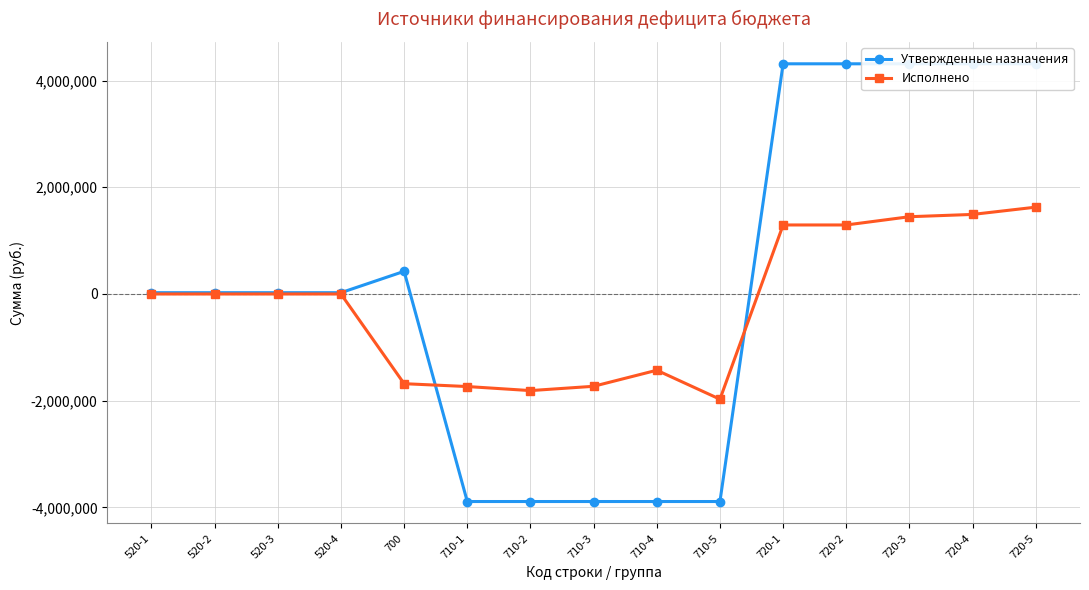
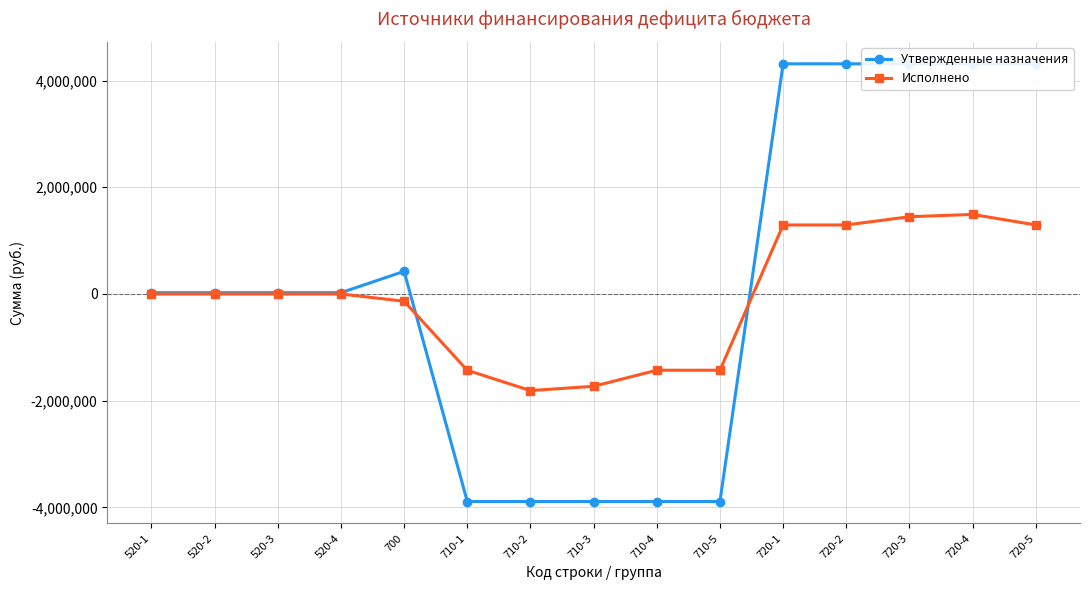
Исполнено, 700: -1,700,000 -> -100,000
Исполнено, 710-1: -1,700,000 -> -1,400,000
Исполнено, 710-5: -2,000,000 -> -1,400,000
Исполнено, 720-5: 1,600,000 -> 1,300,000
